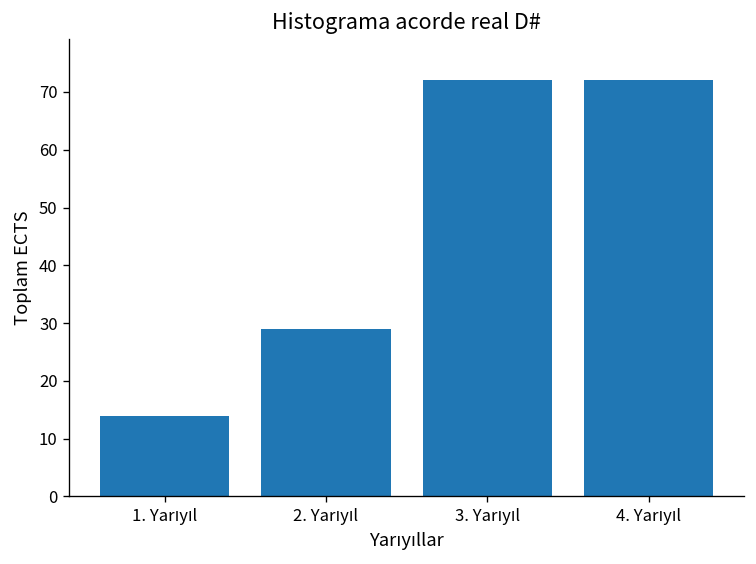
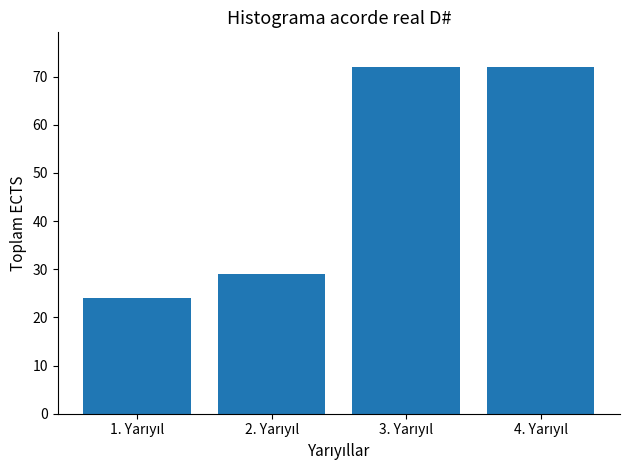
1. Yarıyıl: 14 -> 24
